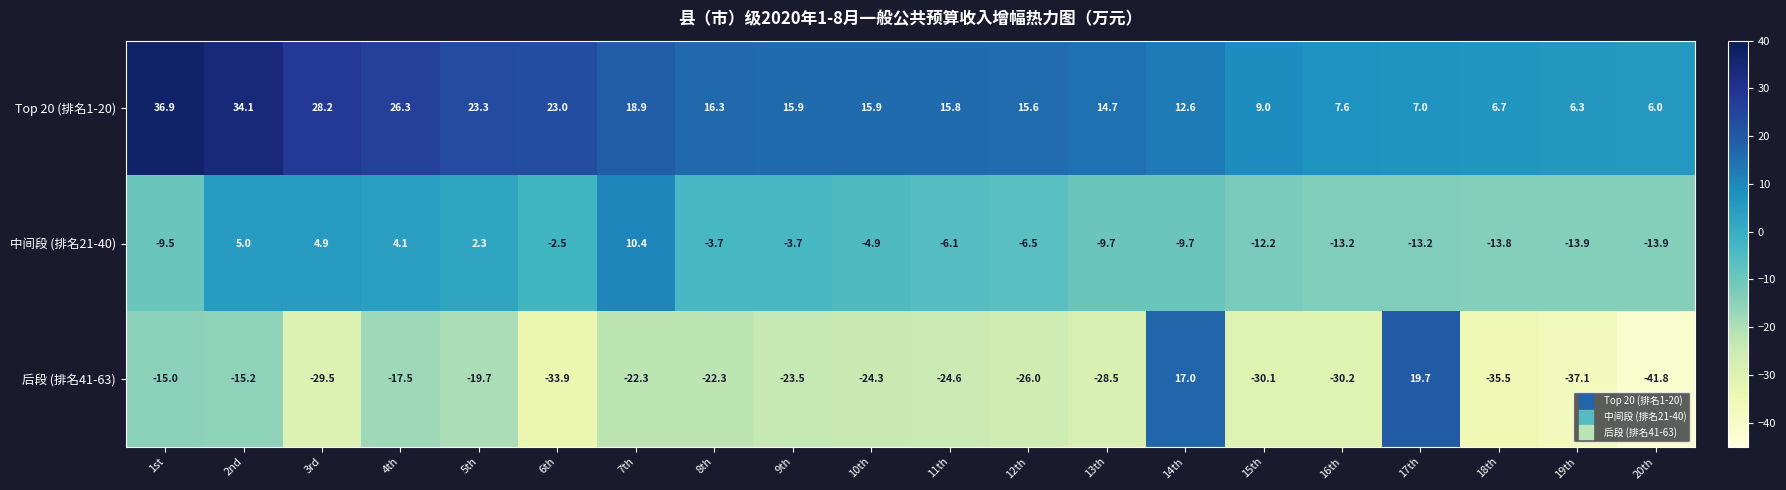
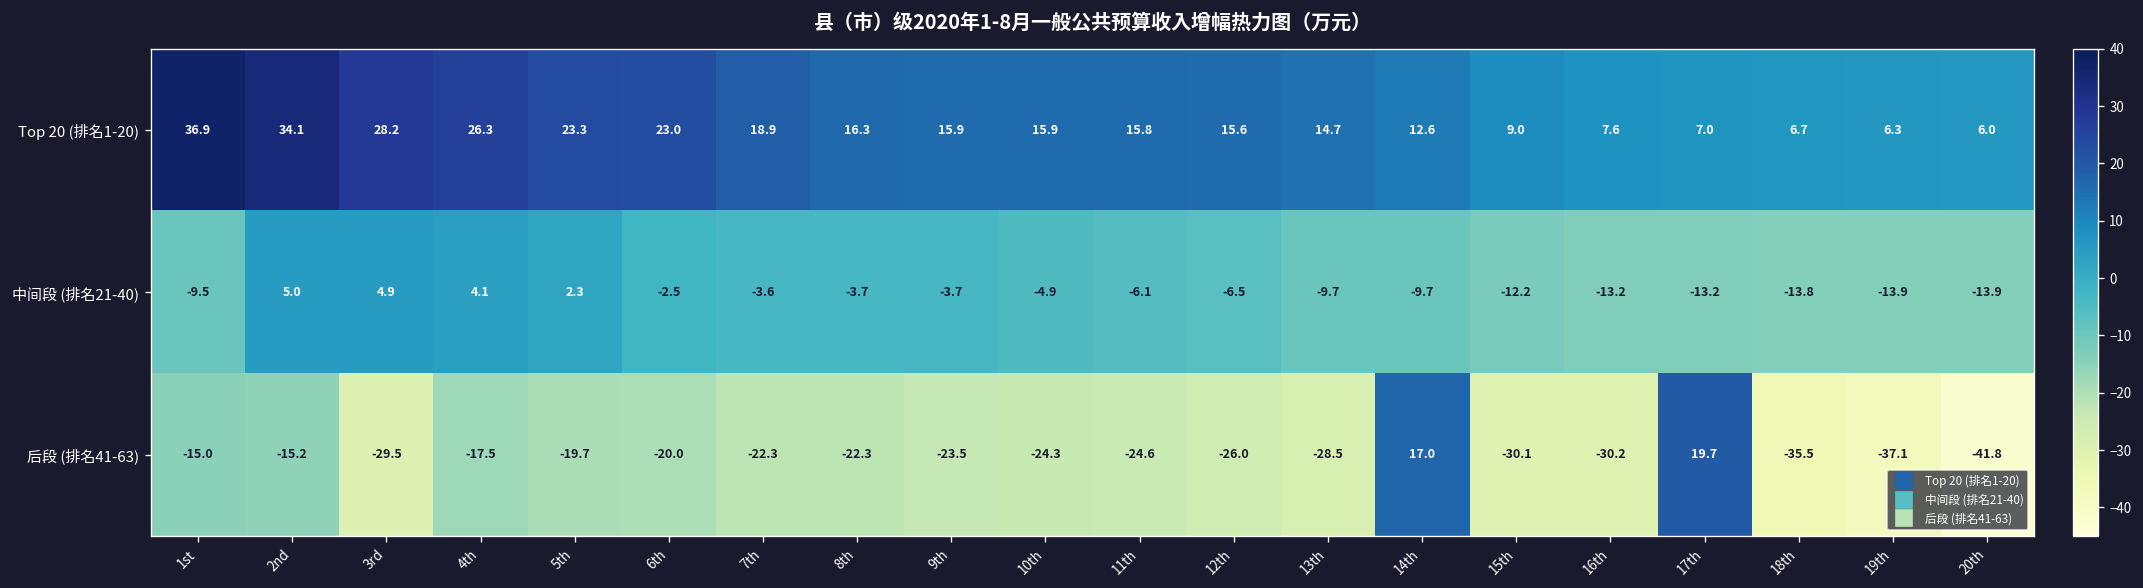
中间段 (排名21-40), 7th: 10.4 -> -3.6
后段 (排名41-63), 6th: -33.9 -> -20.0
